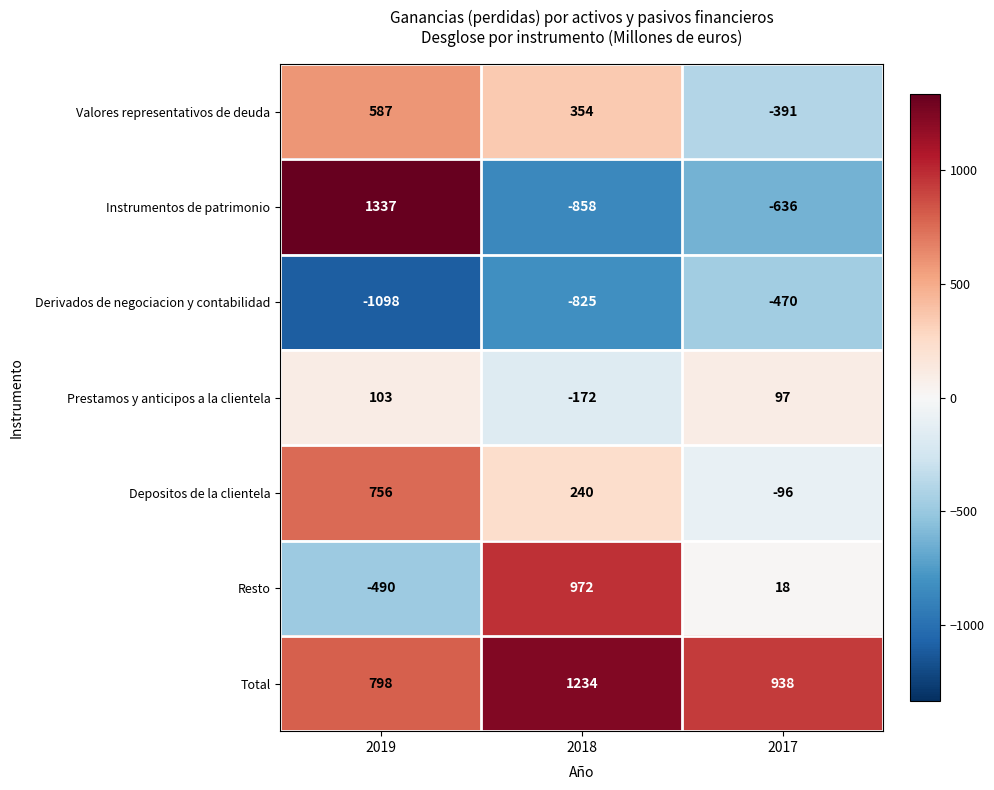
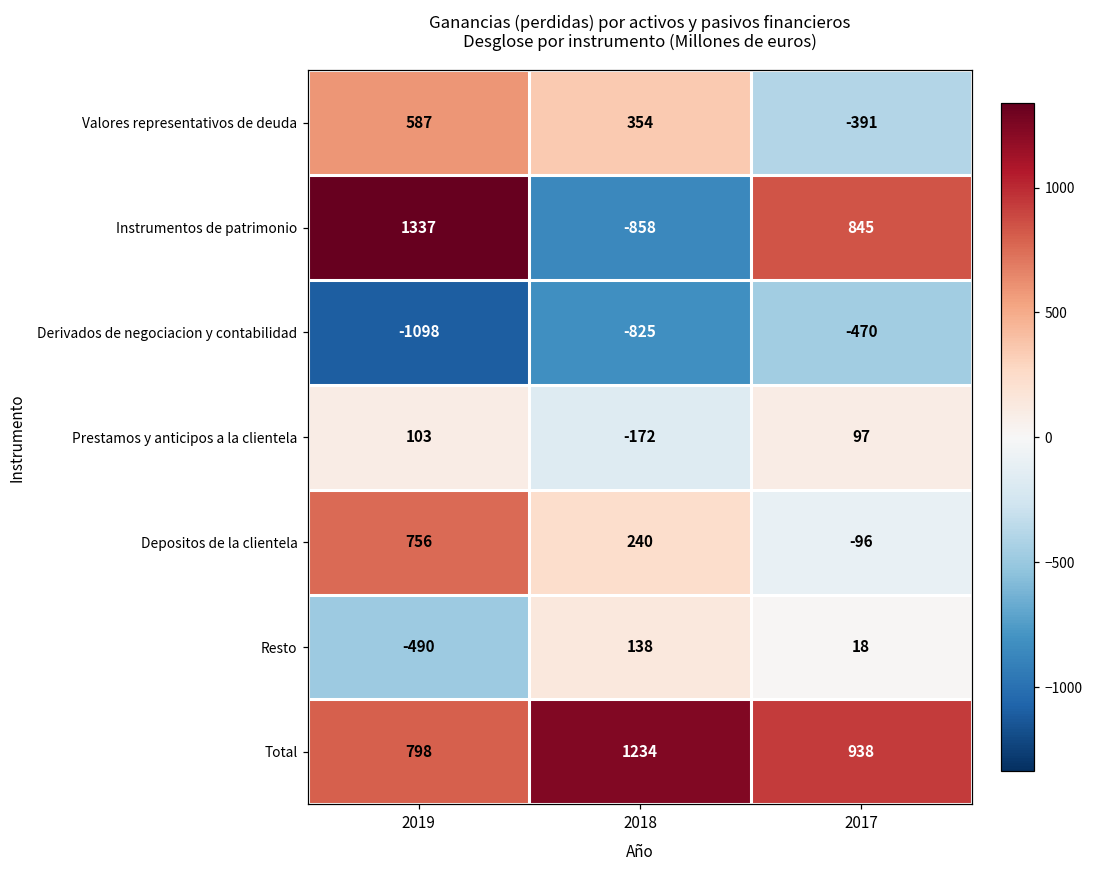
Instrumentos de patrimonio, 2017: -636 -> 845
Resto, 2018: 972 -> 138
